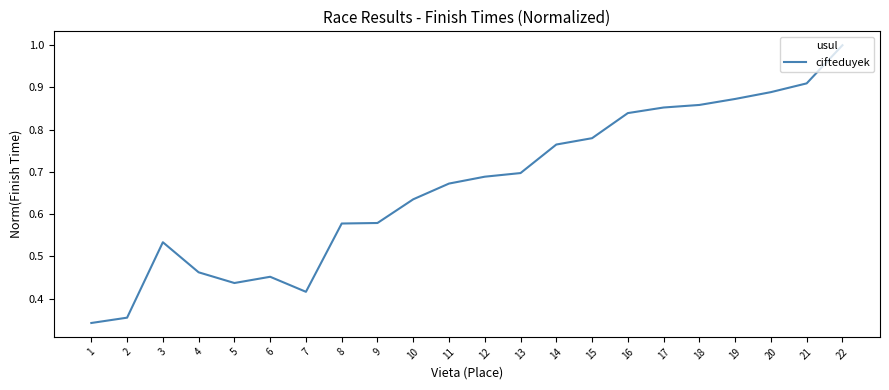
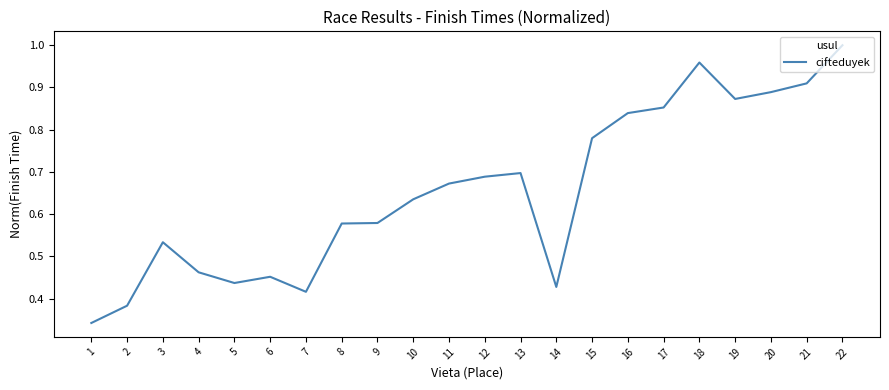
2: 0.36 -> 0.38
14: 0.76 -> 0.43
18: 0.86 -> 0.96
